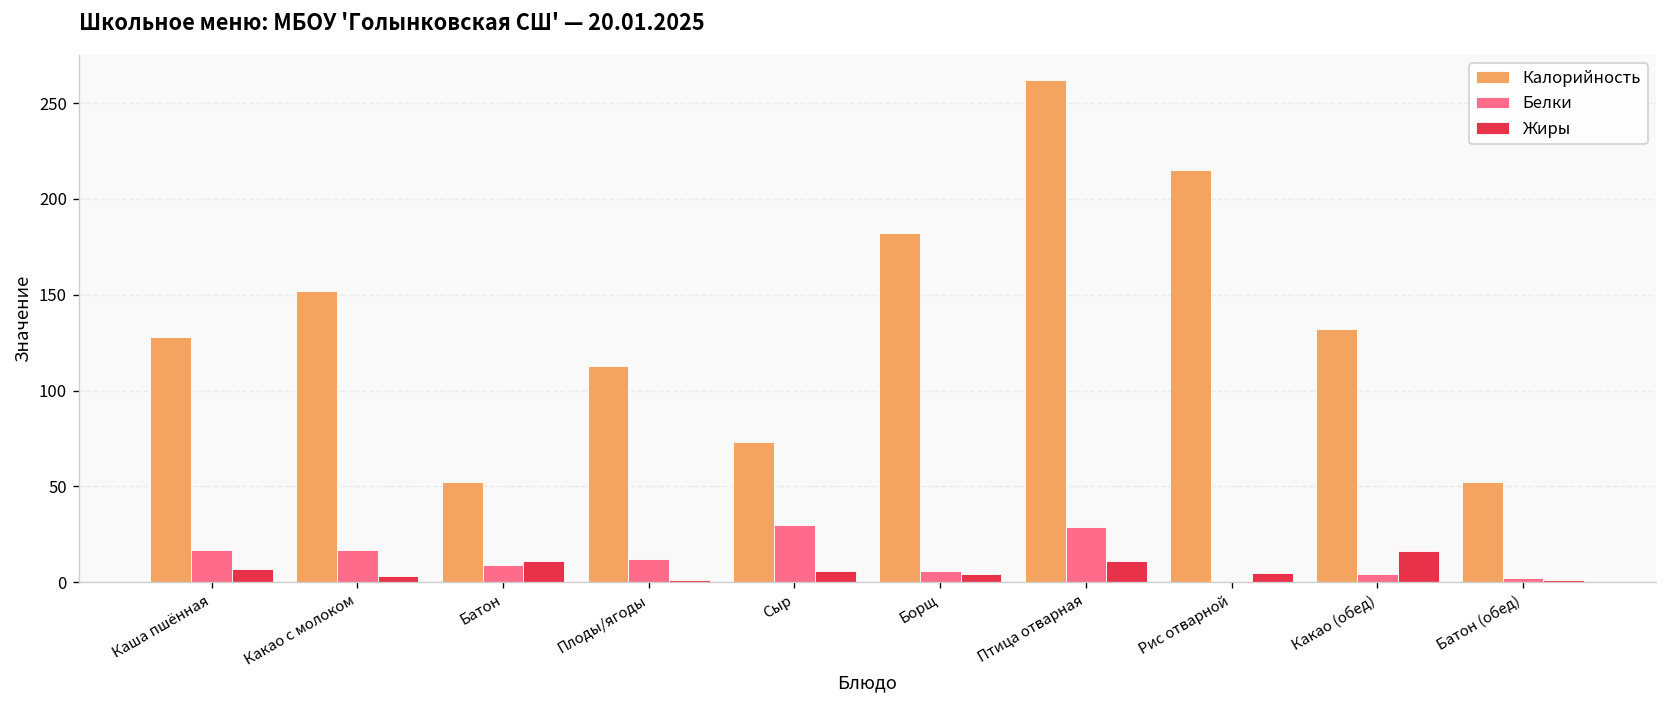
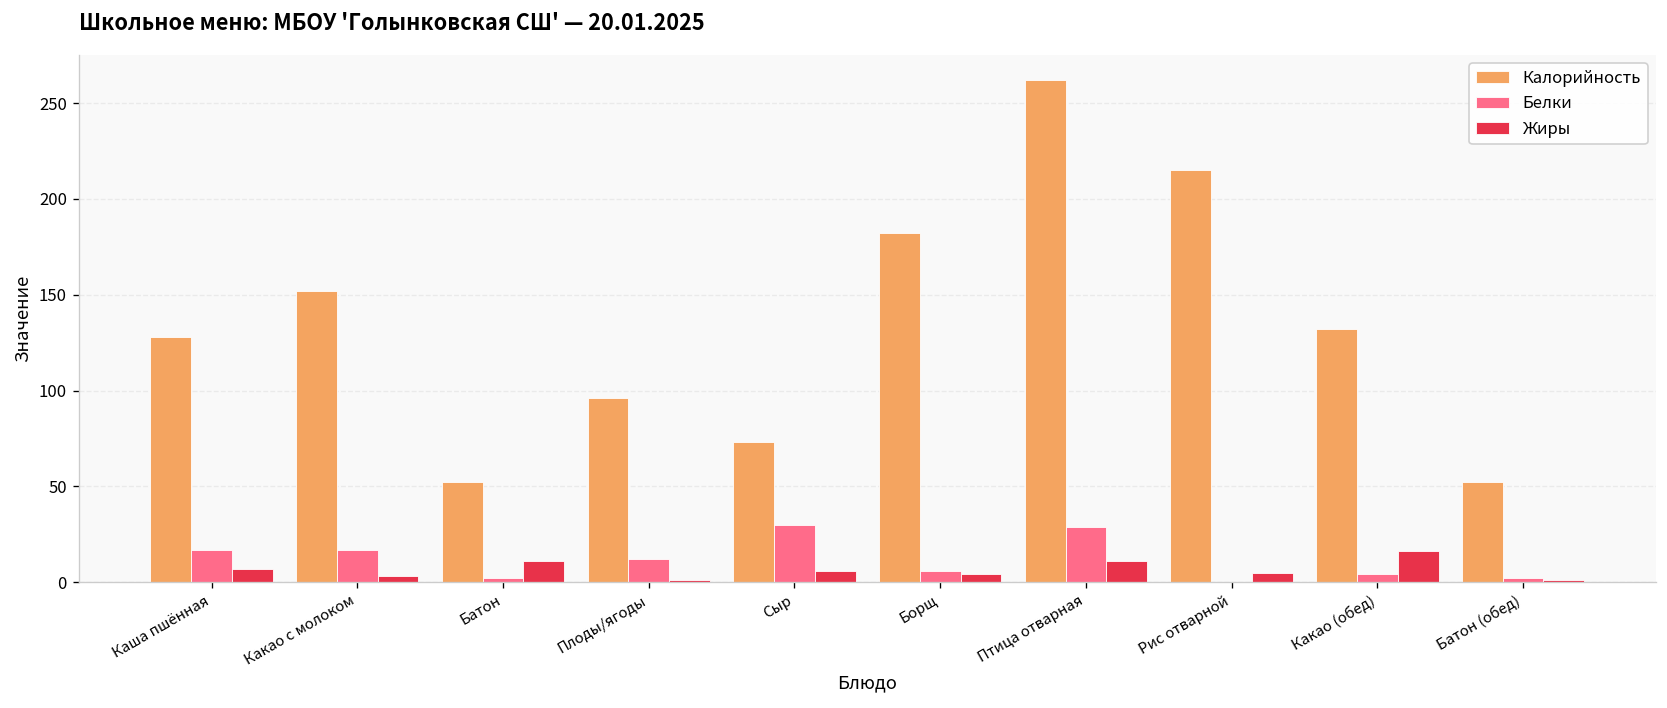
Белки, Батон: 9 -> 2
Калорийность, Плоды/ягоды: 113 -> 96
